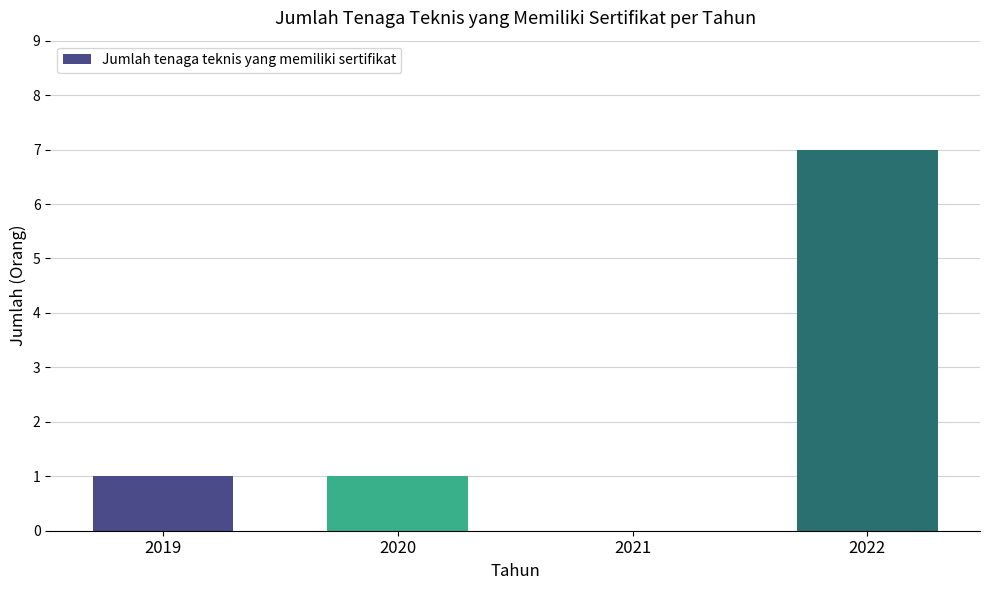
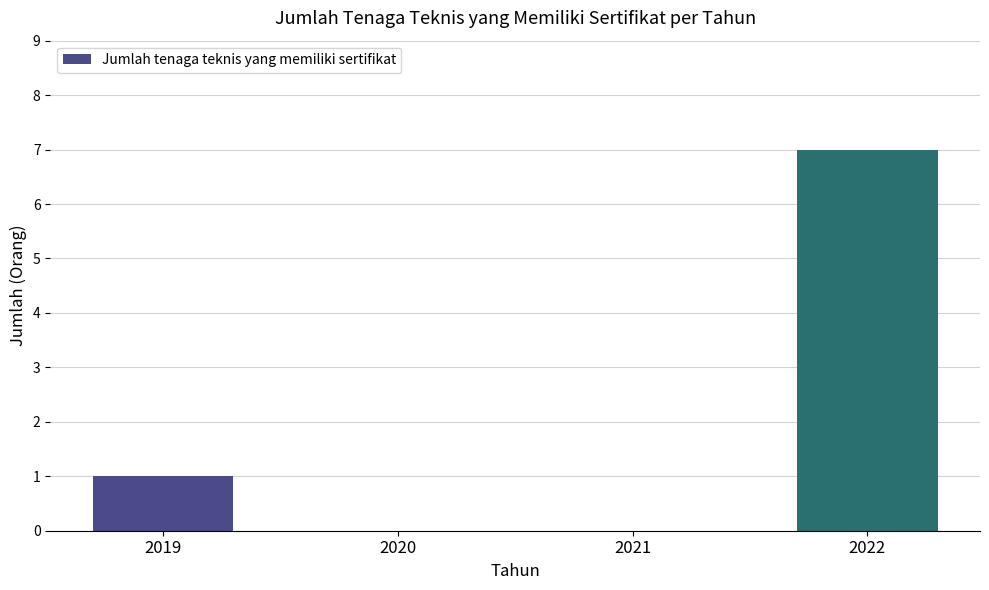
2020: 1 -> 0
